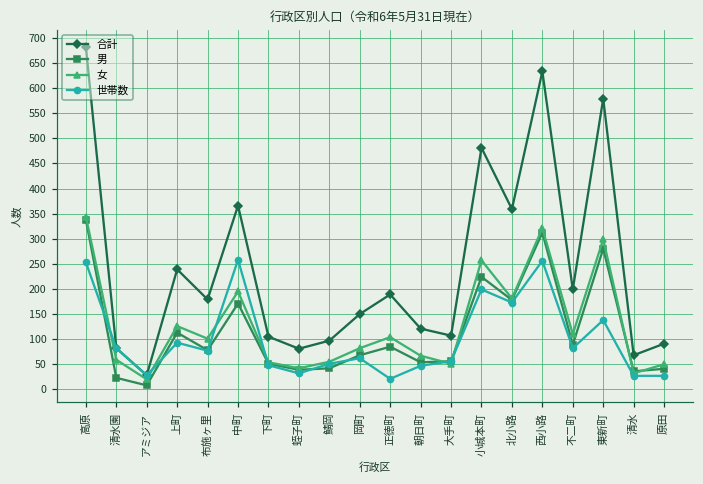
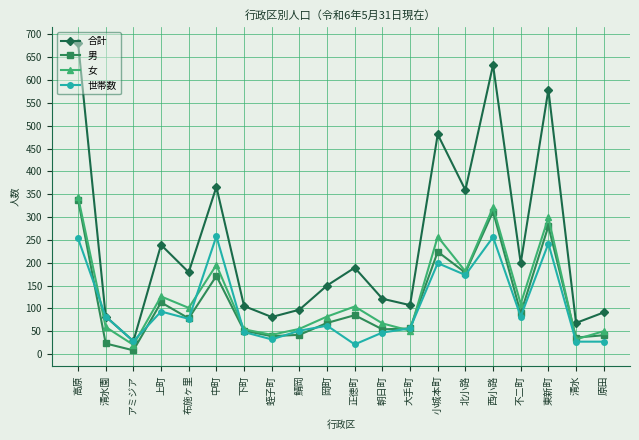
世帯数, 東新町: 140 -> 240
